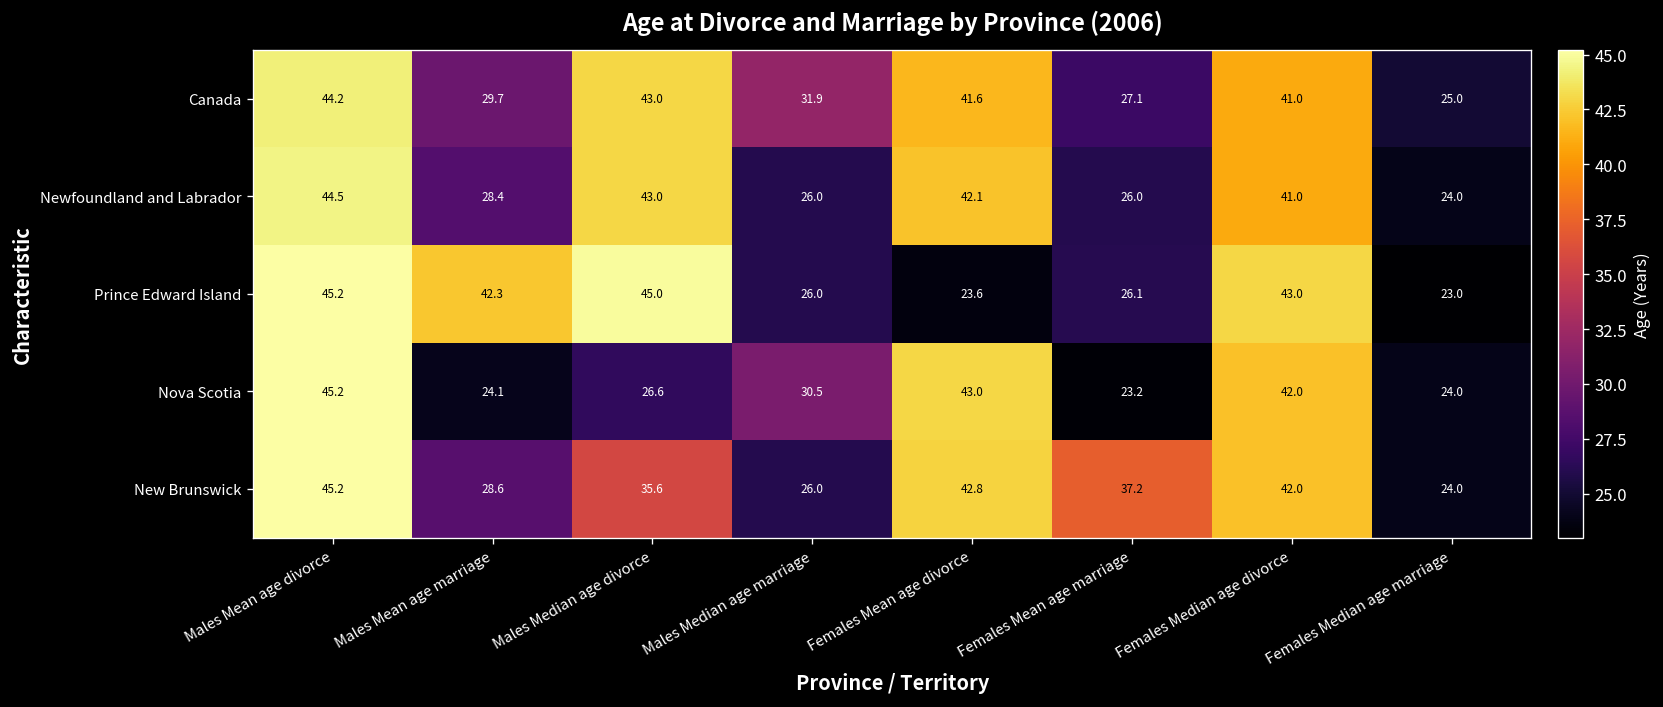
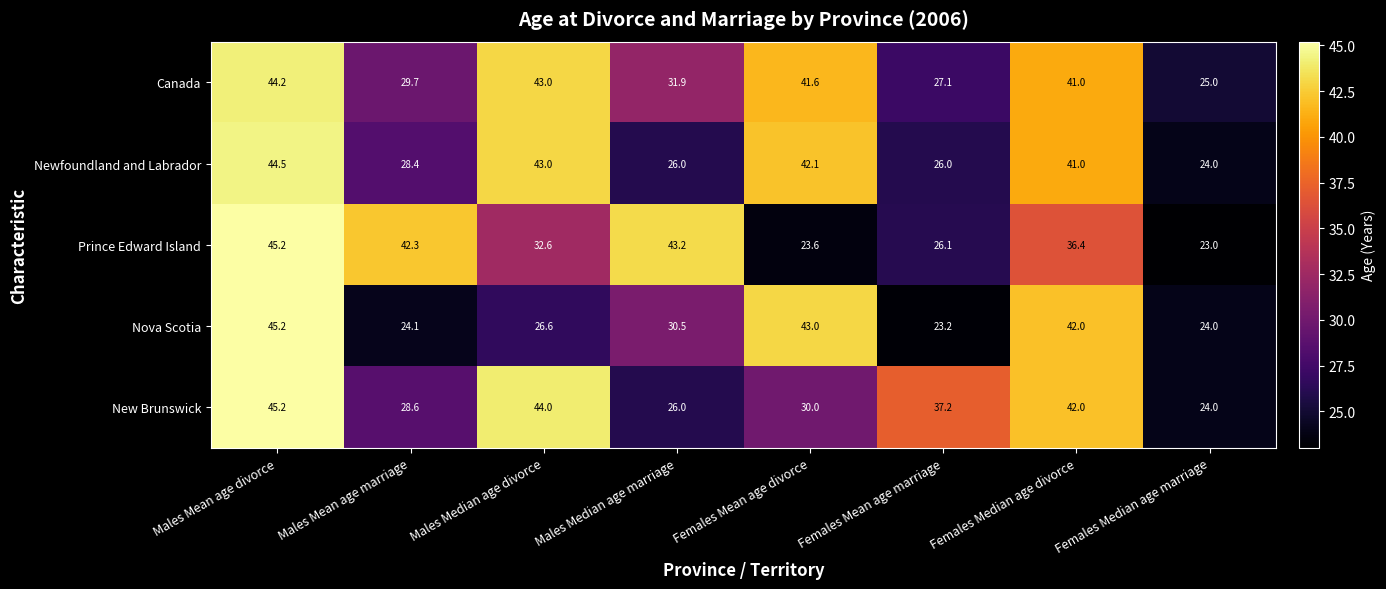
Prince Edward Island, Males Median age divorce: 45.0 -> 32.6
Prince Edward Island, Males Median age marriage: 26.0 -> 43.2
Prince Edward Island, Females Median age divorce: 43.0 -> 36.4
New Brunswick, Males Median age divorce: 35.6 -> 44.0
New Brunswick, Females Mean age divorce: 42.8 -> 30.0
